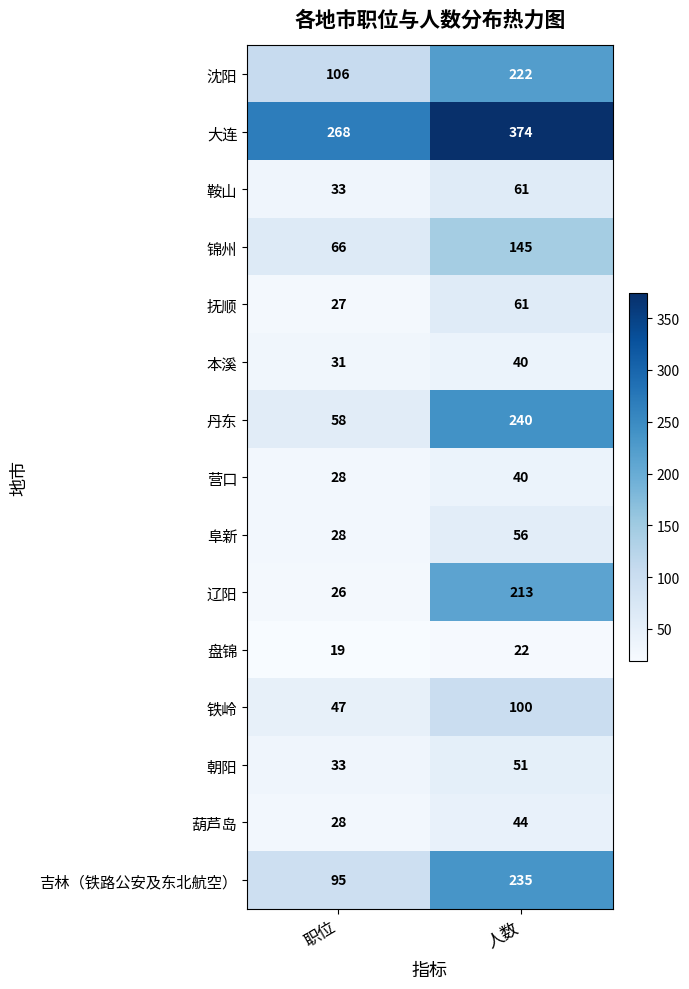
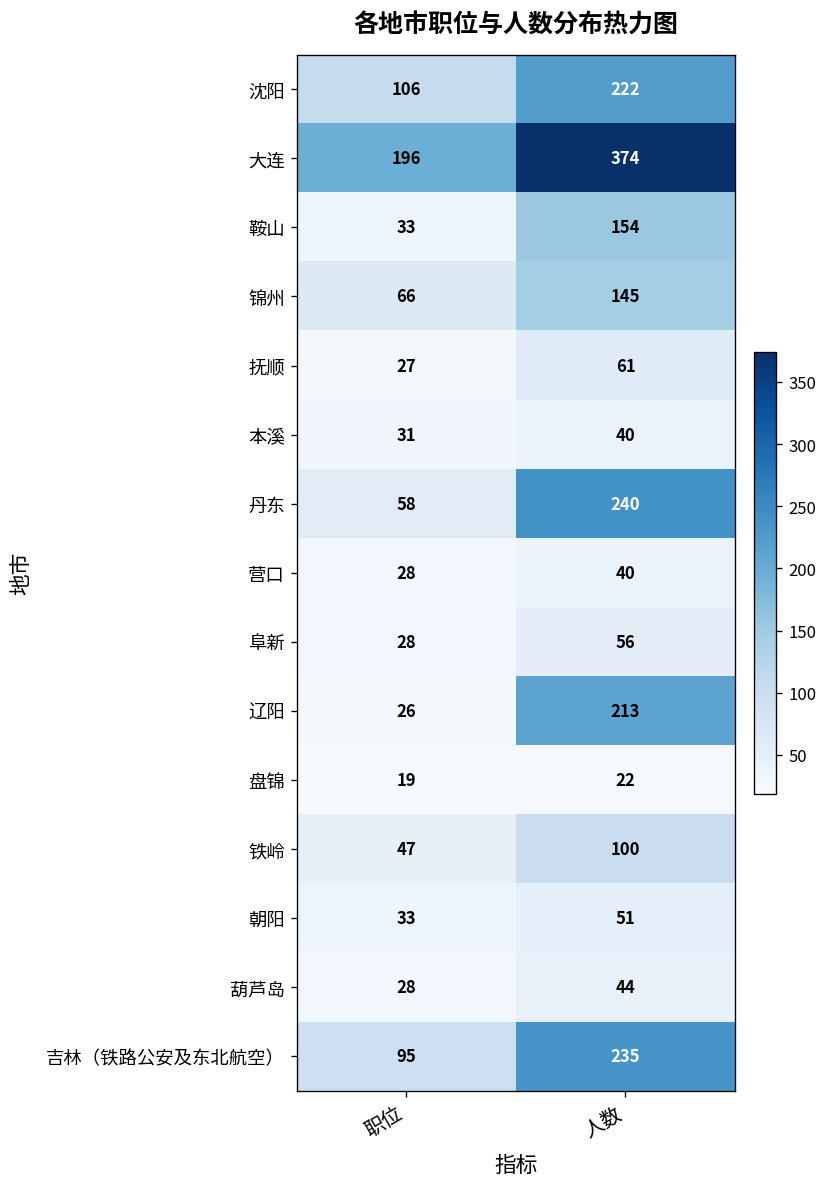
大连, 职位: 268 -> 196
鞍山, 人数: 61 -> 154
